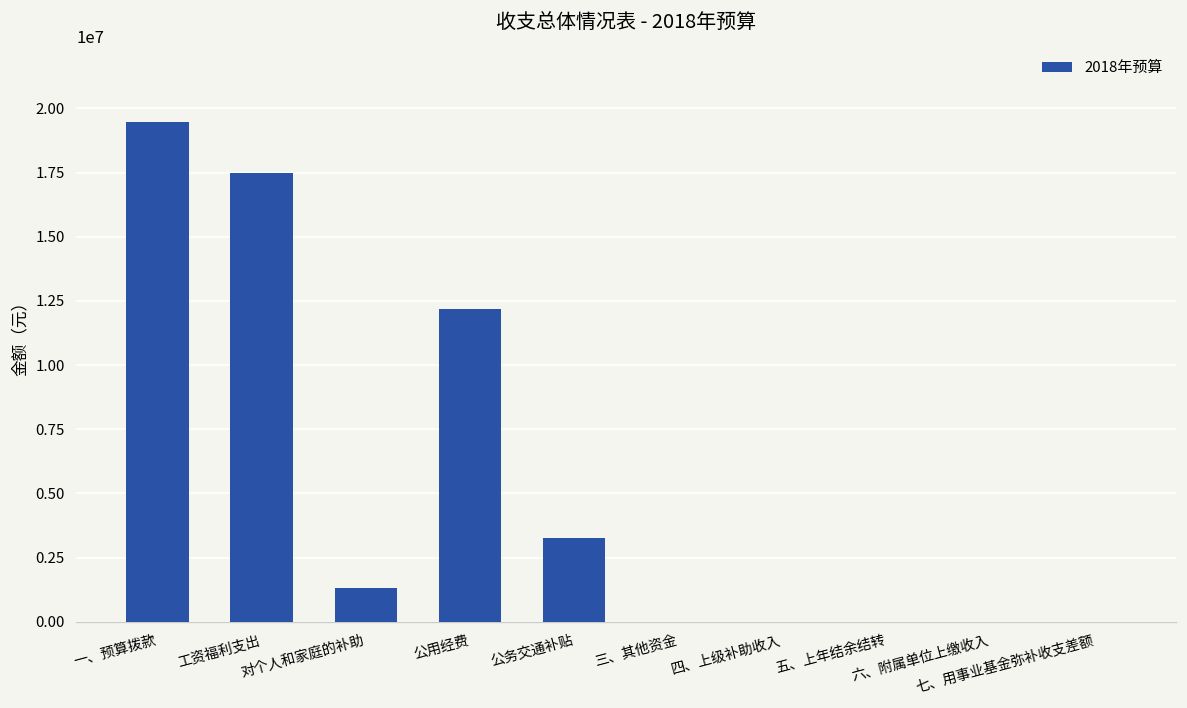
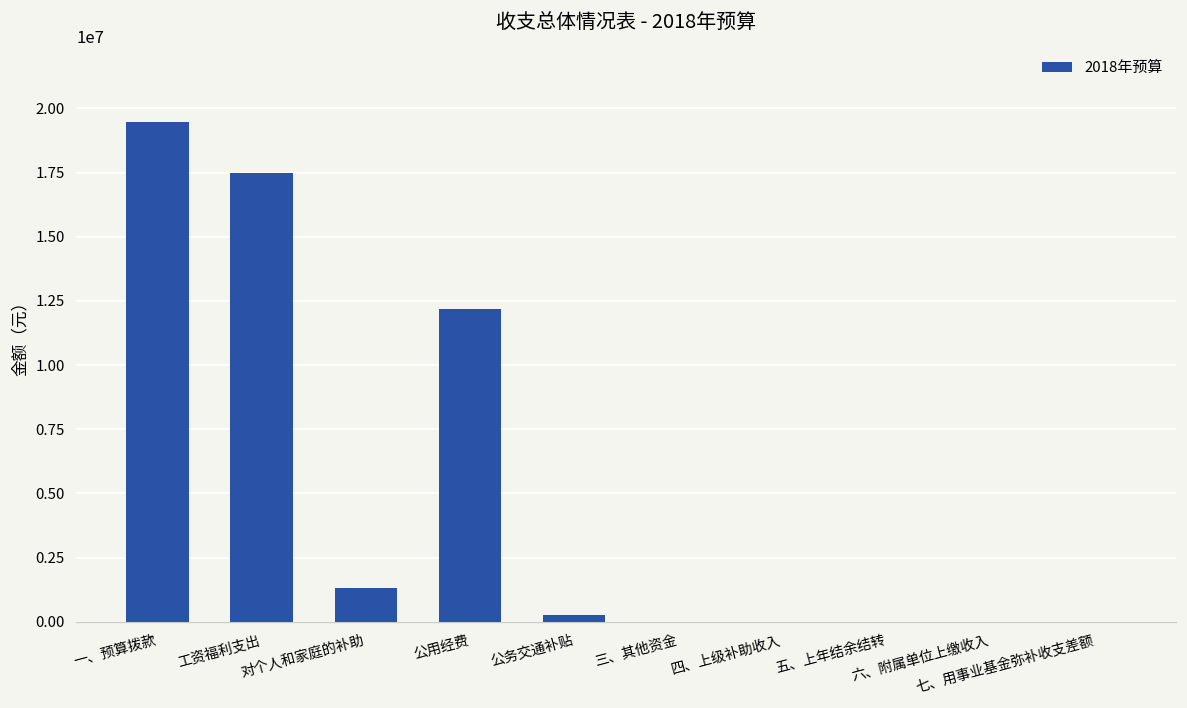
公务交通补贴: 3300000 -> 300000
